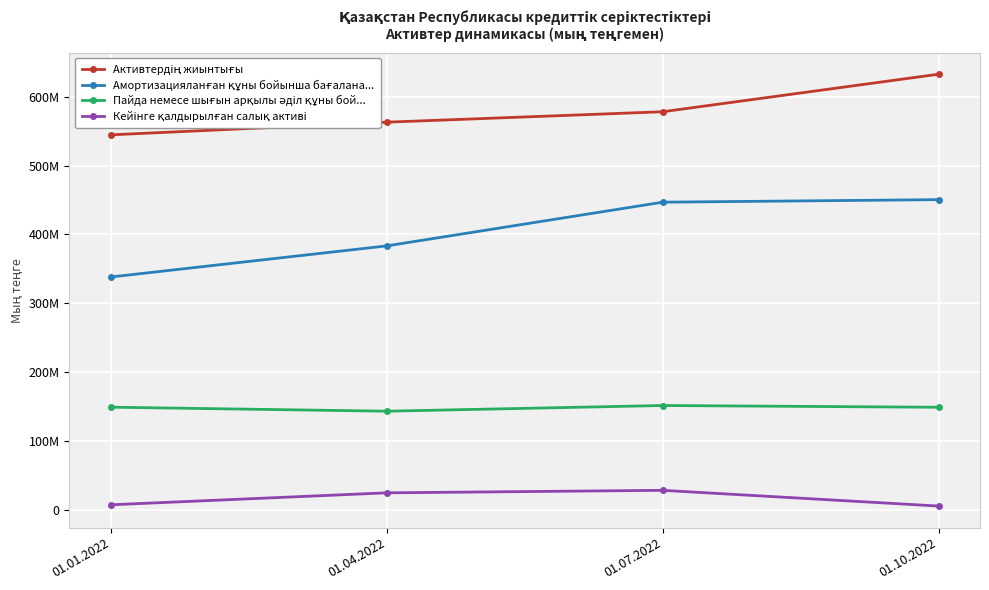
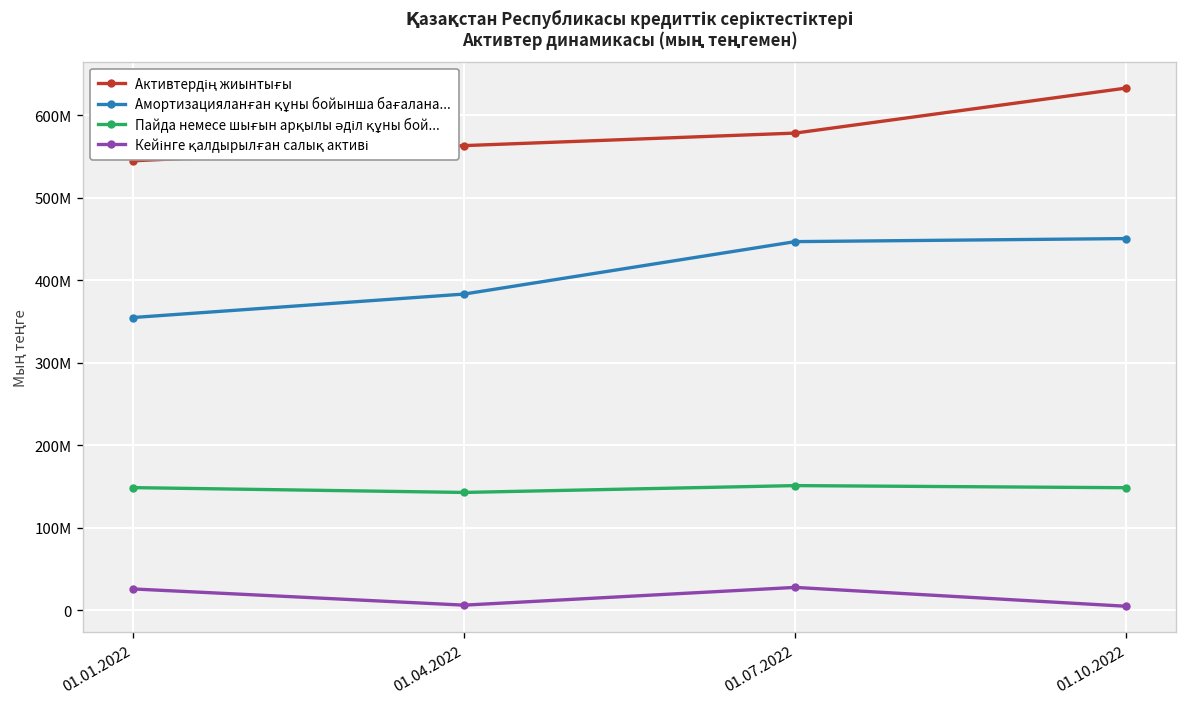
Амортизацияланған құны бойынша бағалана..., 01.01.2022: 340000000 -> 350000000
Кейінге қалдырылған салық активі, 01.01.2022: 10000000 -> 30000000
Кейінге қалдырылған салық активі, 01.04.2022: 20000000 -> 10000000
